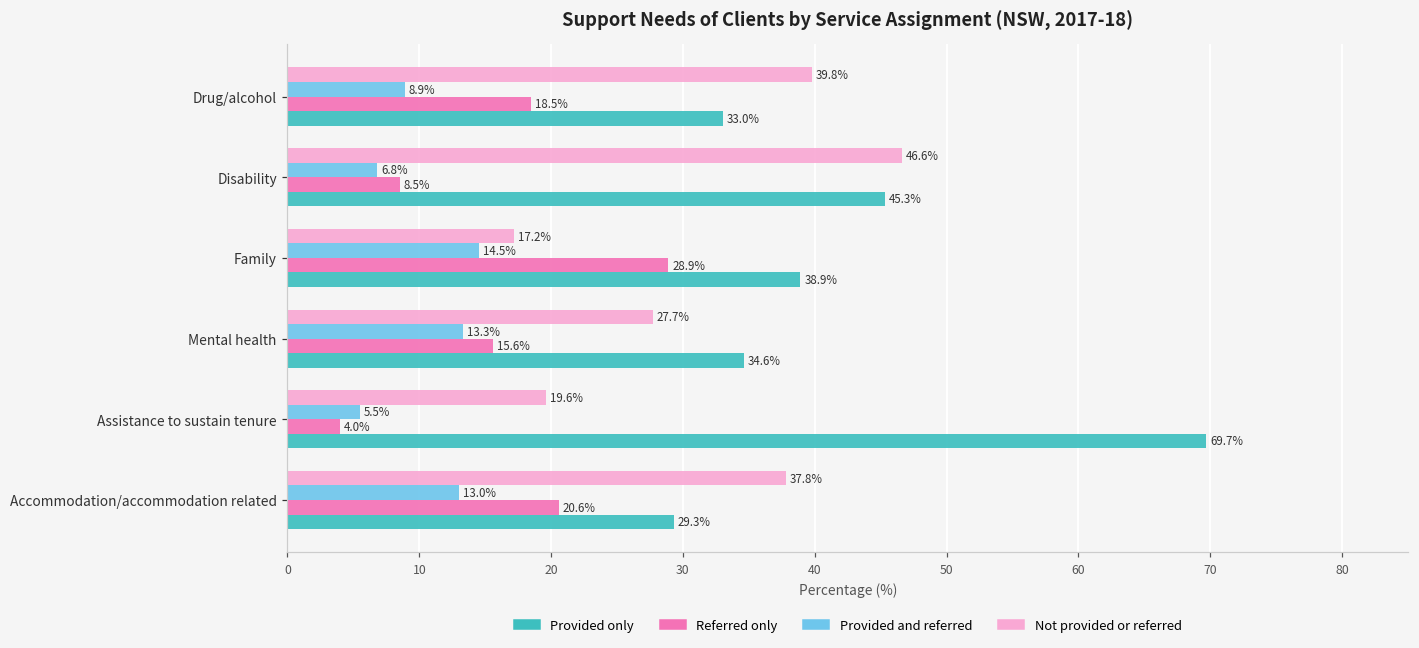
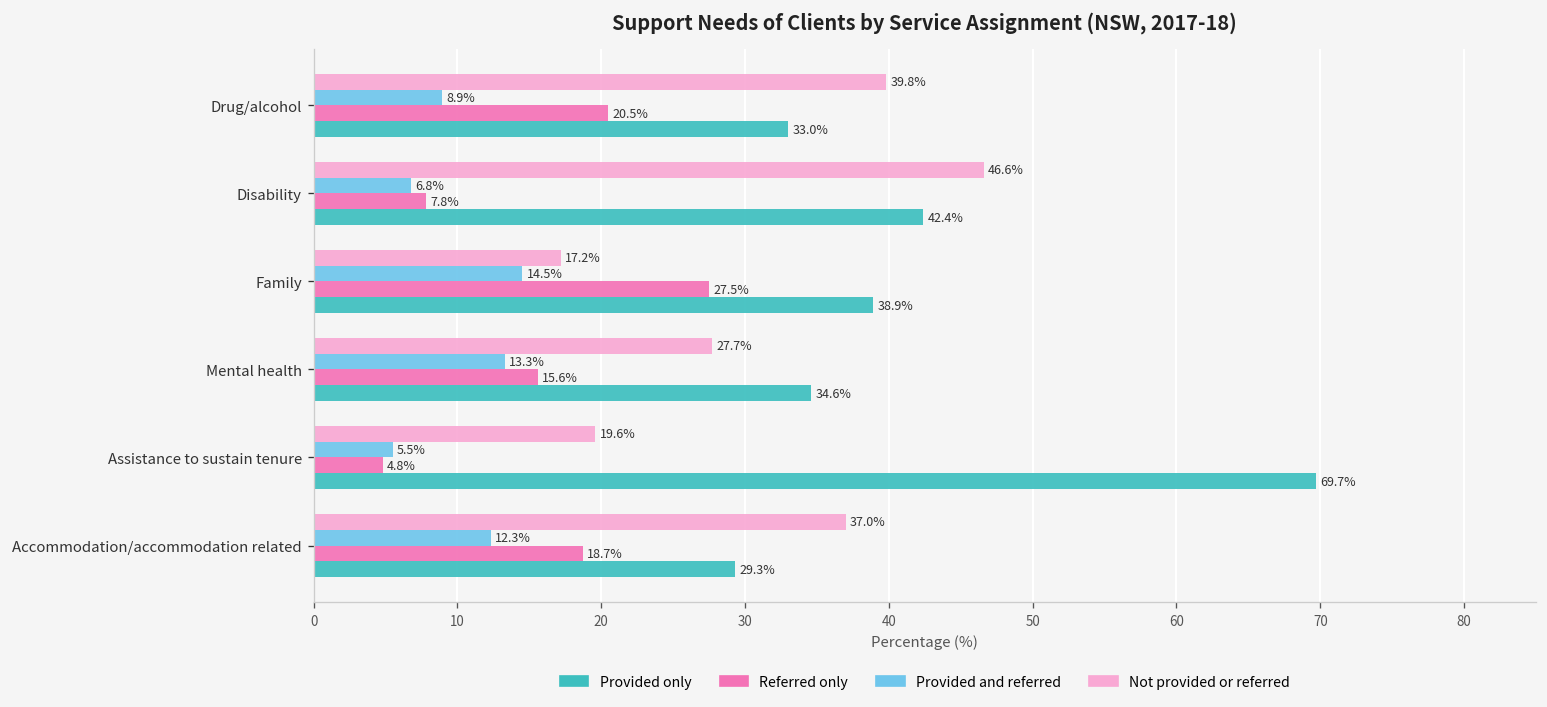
Referred only, Drug/alcohol: 18.5% -> 20.5%
Referred only, Disability: 8.5% -> 7.8%
Provided only, Disability: 45.3% -> 42.4%
Referred only, Family: 28.9% -> 27.5%
Referred only, Assistance to sustain tenure: 4.0% -> 4.8%
Not provided or referred, Accommodation/accommodation related: 37.8% -> 37.0%
Provided and referred, Accommodation/accommodation related: 13.0% -> 12.3%
Referred only, Accommodation/accommodation related: 20.6% -> 18.7%
